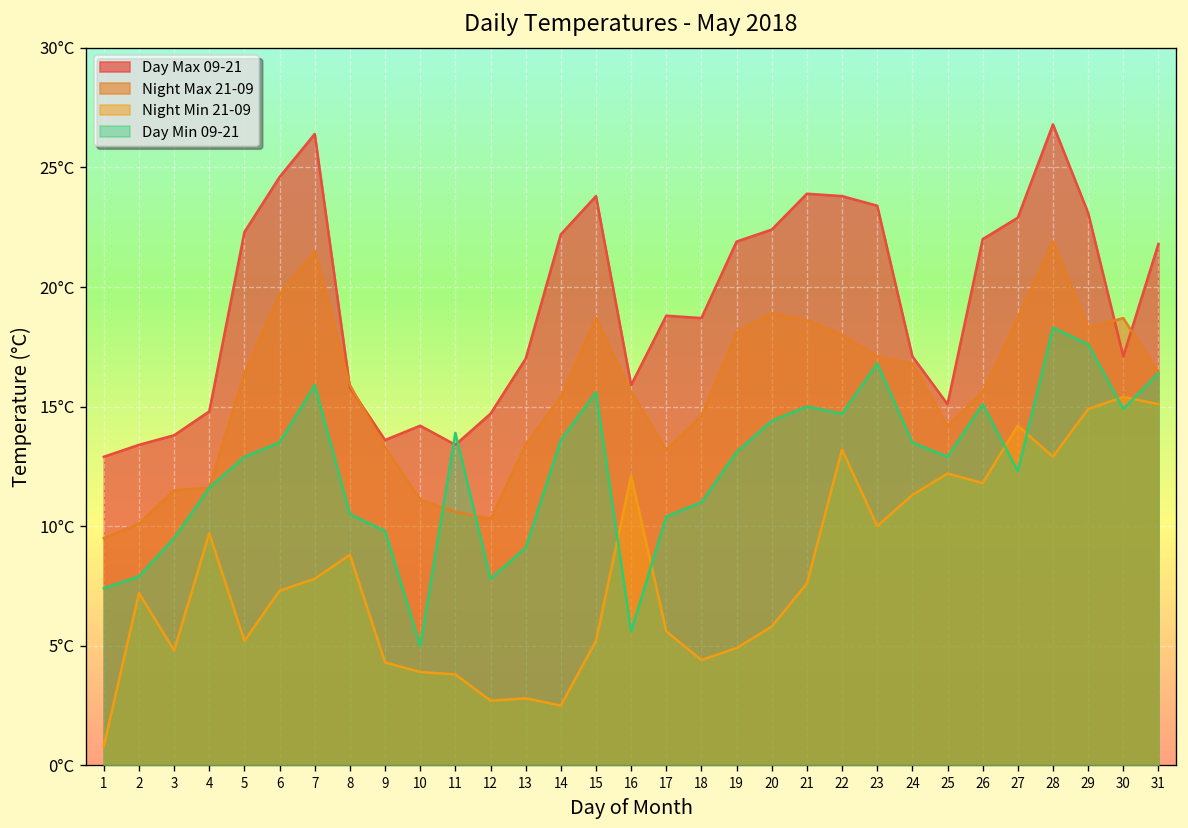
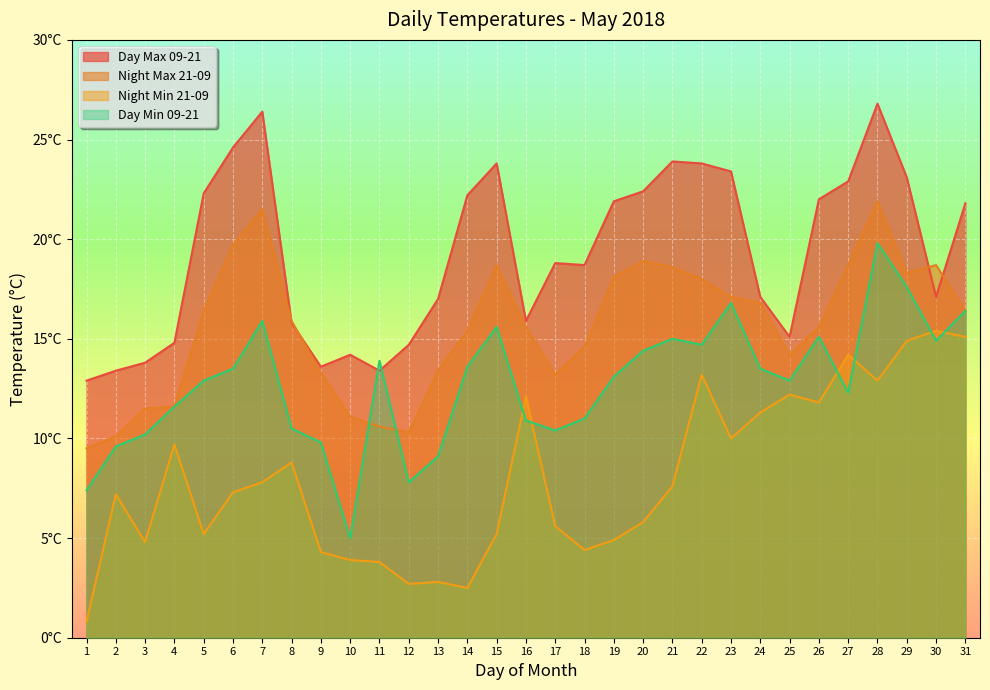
Day Min 09-21, 2: 7.9°C -> 9.6°C
Day Min 09-21, 3: 9.5°C -> 10.2°C
Day Min 09-21, 16: 5.6°C -> 10.9°C
Day Min 09-21, 28: 18.3°C -> 19.8°C
